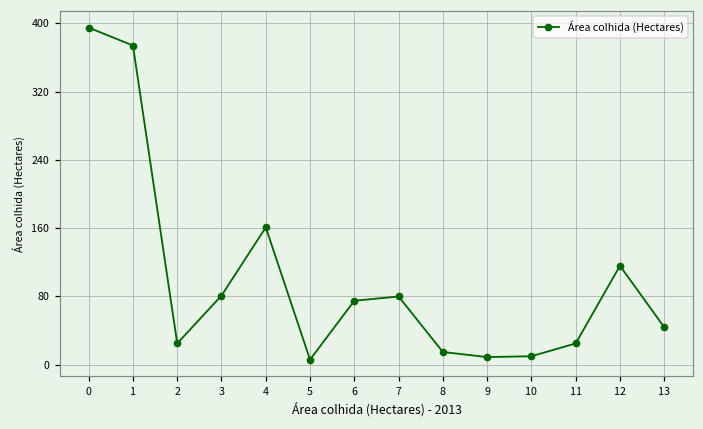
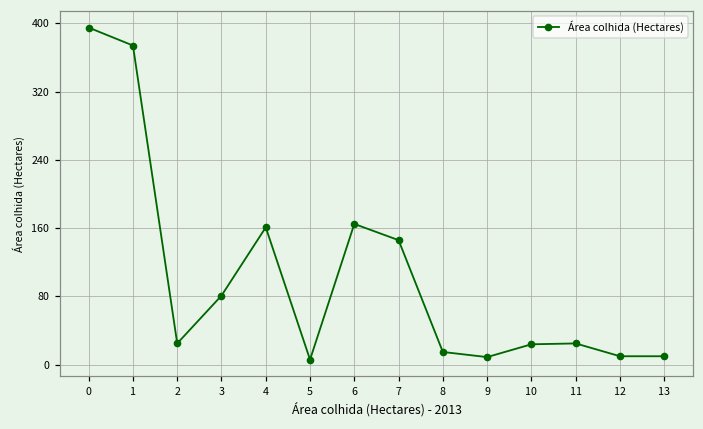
6: 80 -> 170
7: 80 -> 150
10: 10 -> 20
12: 120 -> 10
13: 40 -> 10
